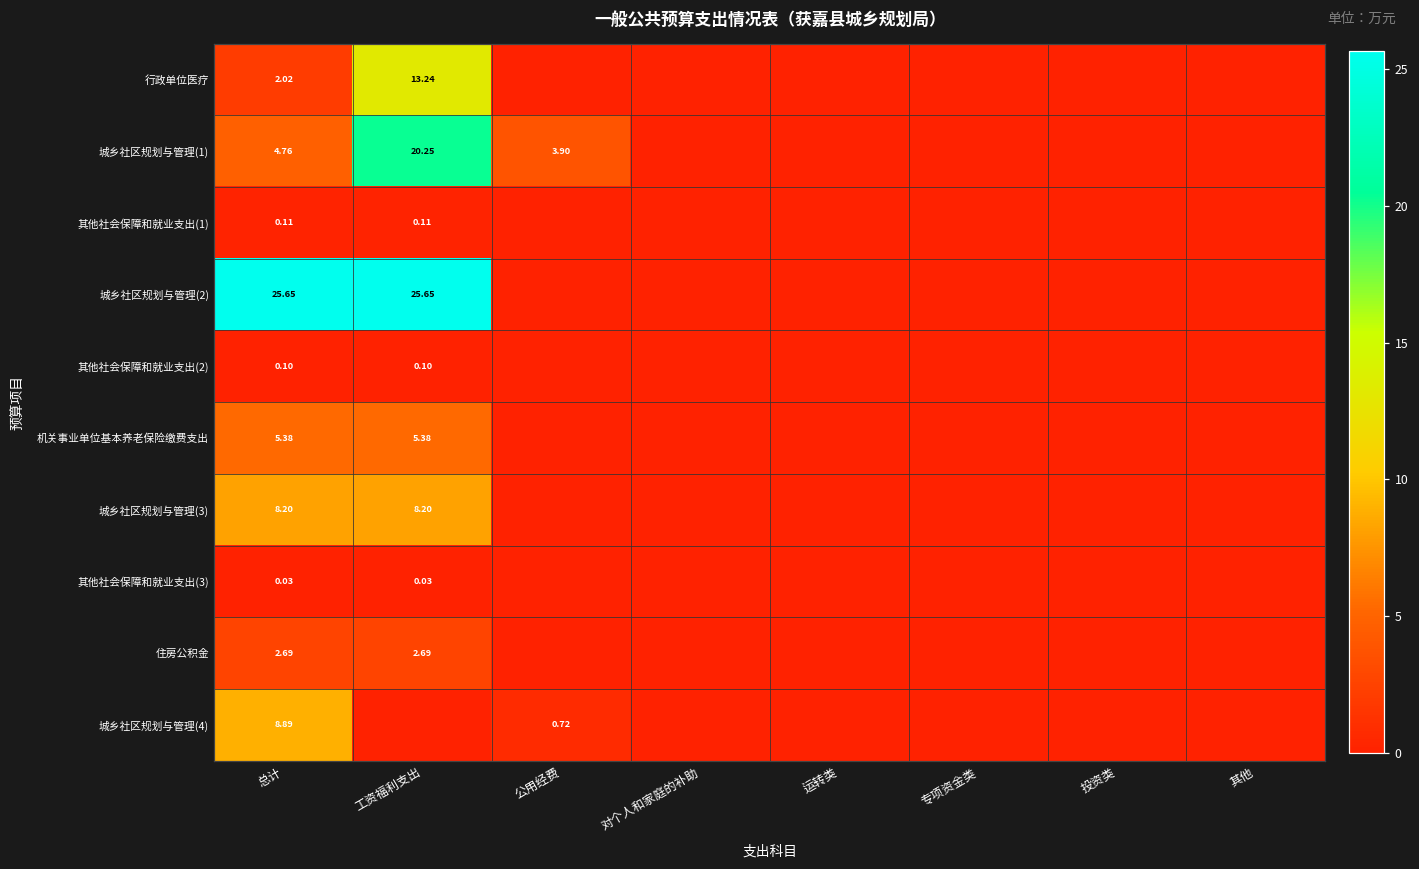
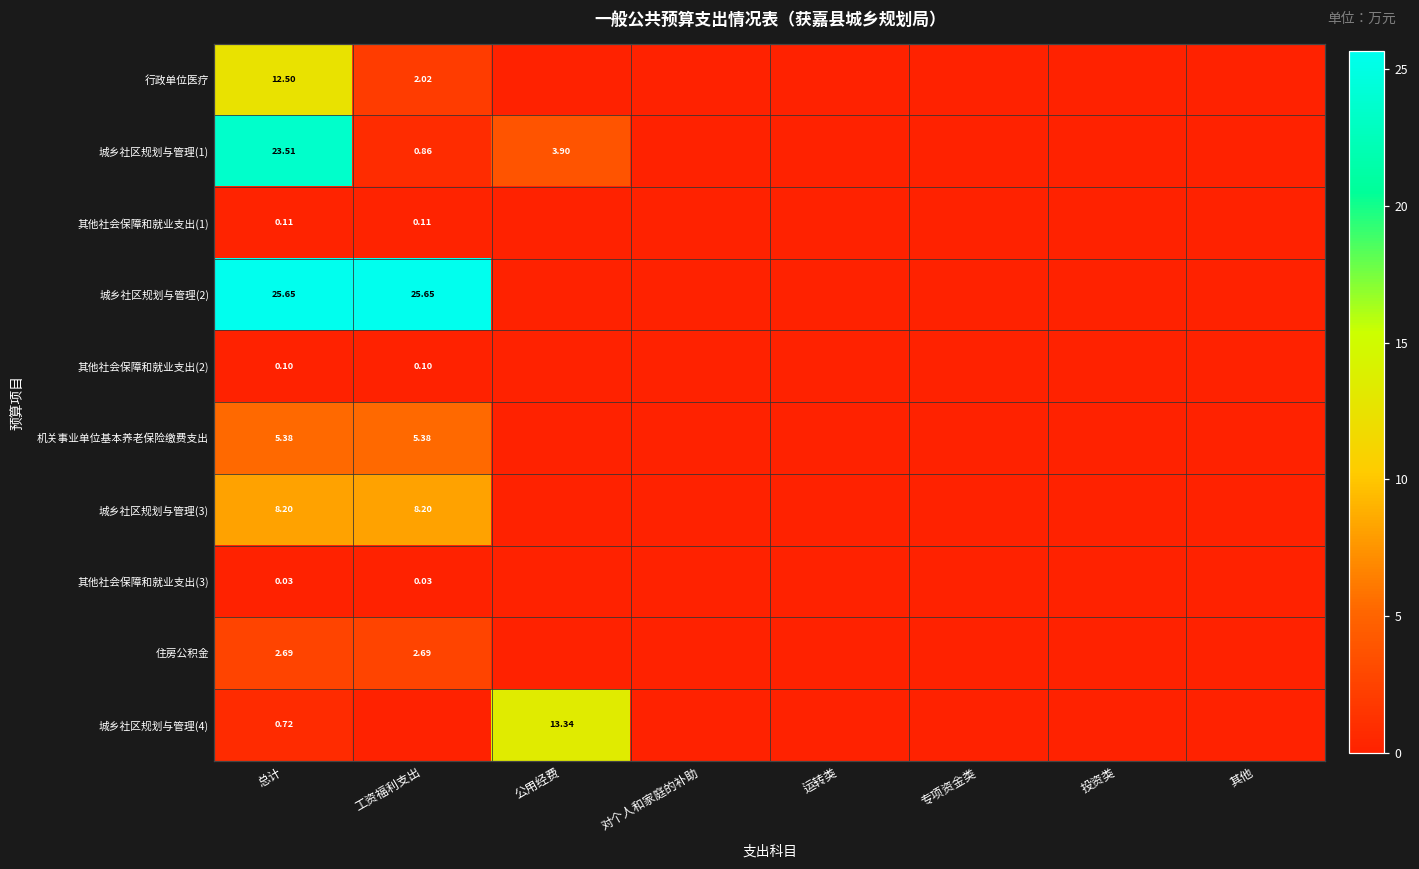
行政单位医疗, 总计: 2.02 -> 12.50
行政单位医疗, 工资福利支出: 13.24 -> 2.02
城乡社区规划与管理(1), 总计: 4.76 -> 23.51
城乡社区规划与管理(1), 工资福利支出: 20.25 -> 0.86
城乡社区规划与管理(4), 总计: 8.89 -> 0.72
城乡社区规划与管理(4), 公用经费: 0.72 -> 13.34
